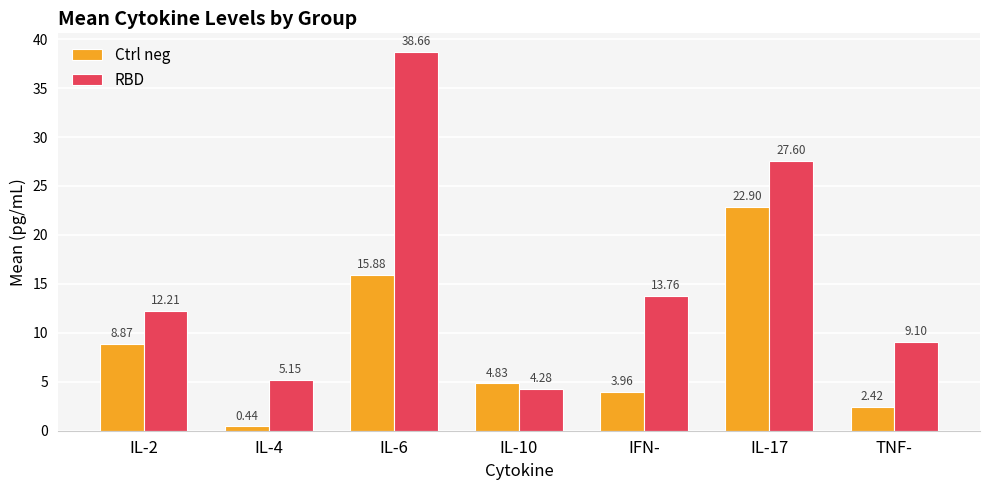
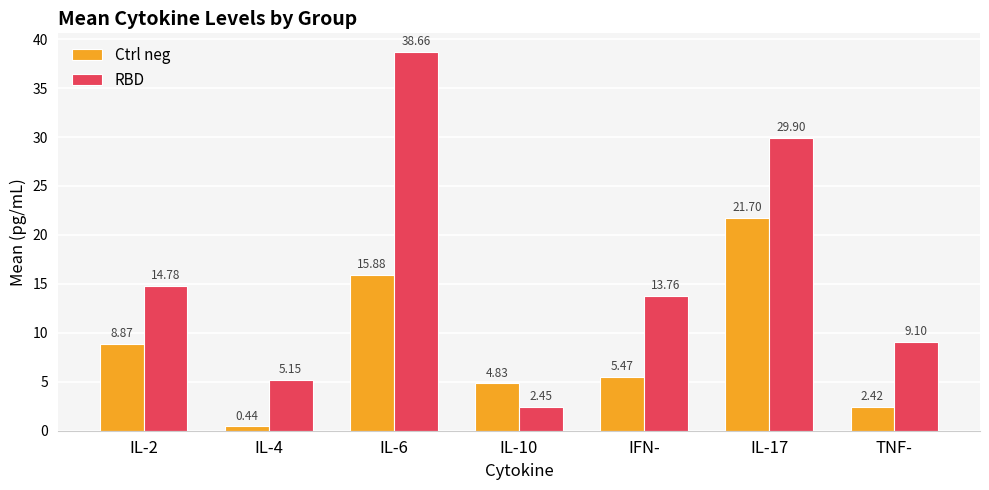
RBD, IL-2: 12.21 -> 14.78
RBD, IL-10: 4.28 -> 2.45
Ctrl neg, IFN-: 3.96 -> 5.47
Ctrl neg, IL-17: 22.90 -> 21.70
RBD, IL-17: 27.60 -> 29.90
